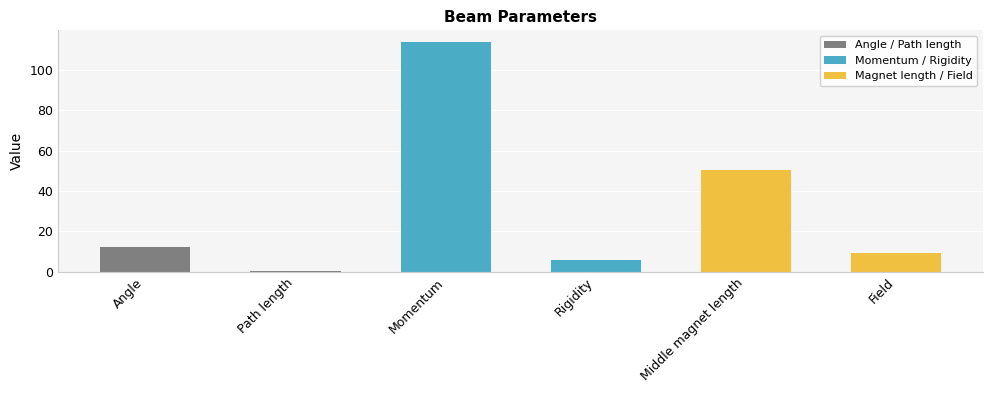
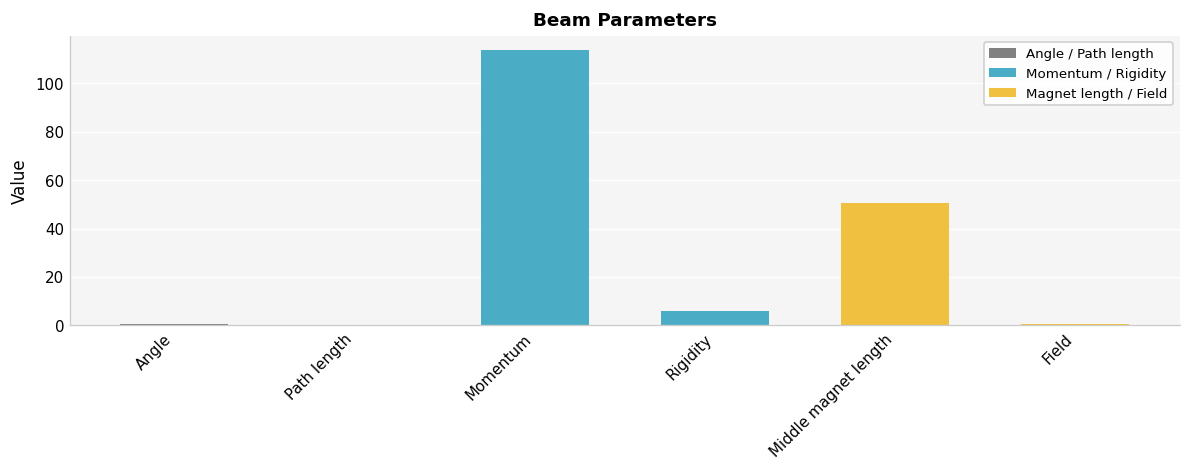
Angle: 12 -> 0
Field: 9 -> 1
